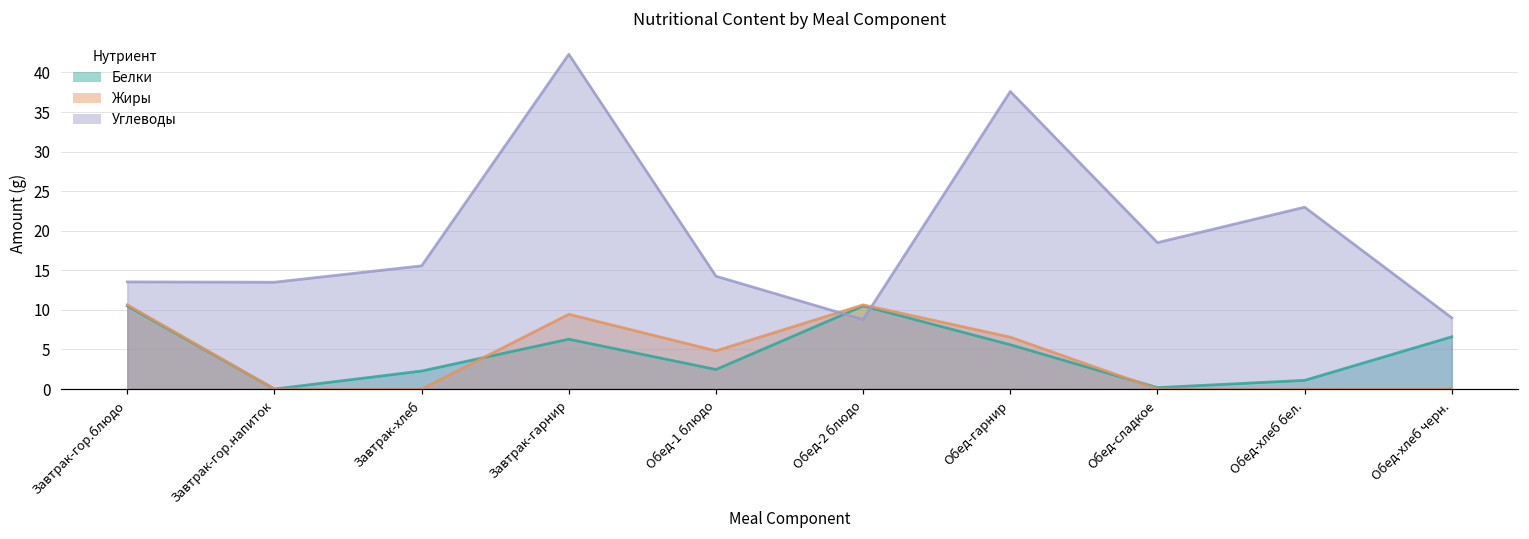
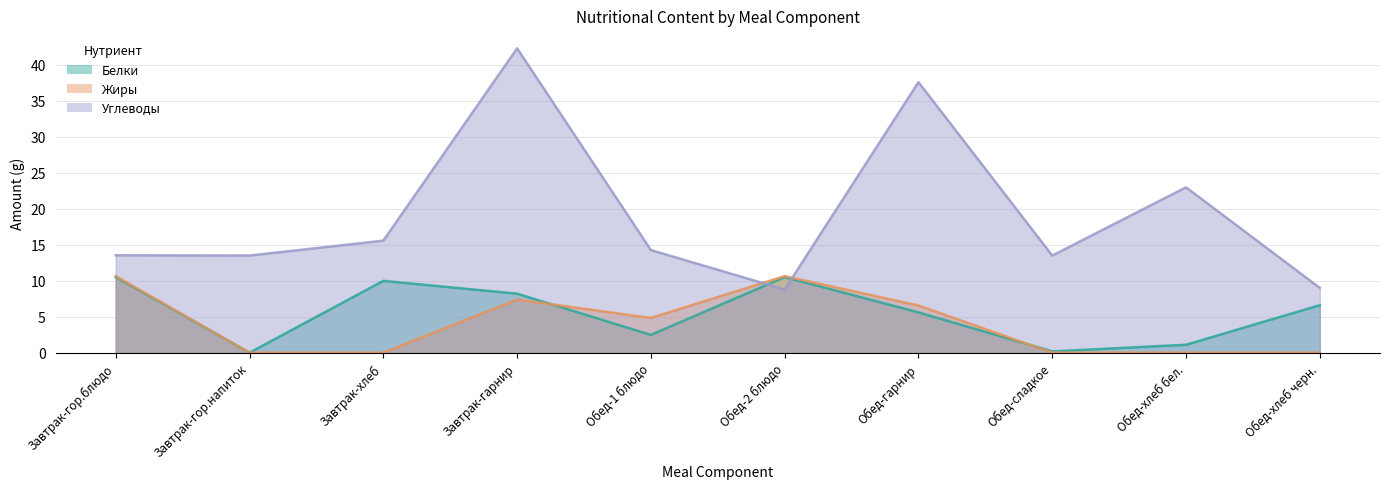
Белки, Завтрак-хлеб: 2 -> 10
Белки, Завтрак-гарнир: 6 -> 8
Жиры, Завтрак-гарнир: 9 -> 7
Углеводы, Обед-сладкое: 19 -> 14
